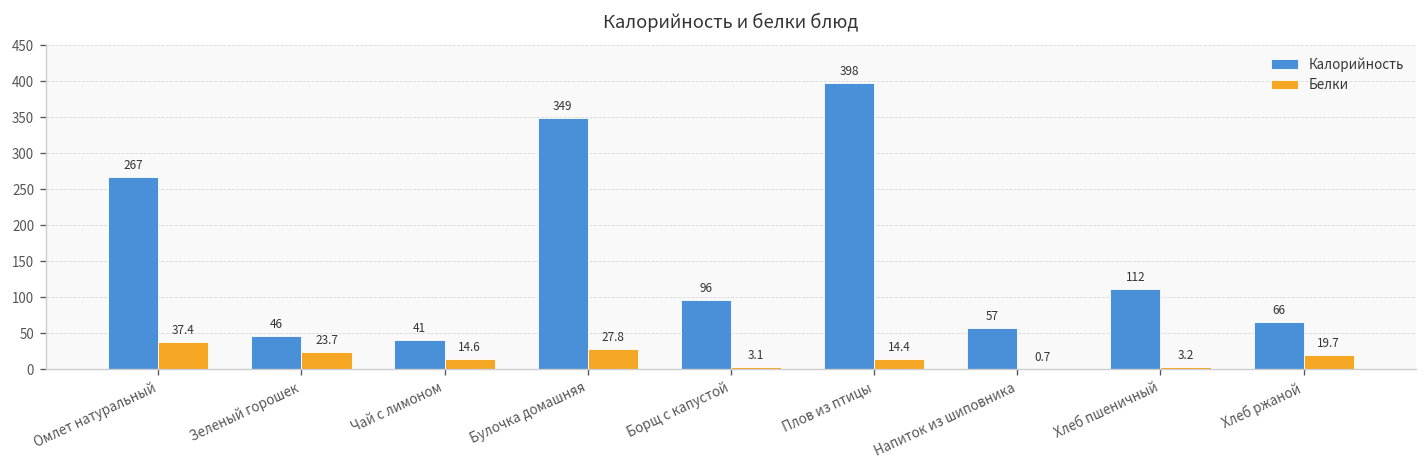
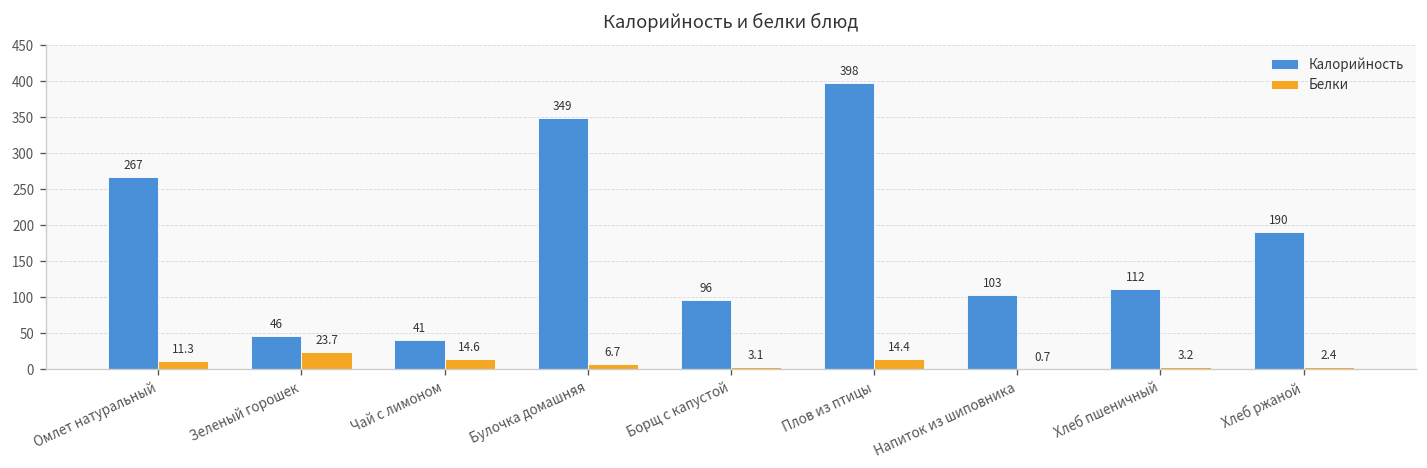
Белки, Омлет натуральный: 37.4 -> 11.3
Белки, Булочка домашняя: 27.8 -> 6.7
Калорийность, Напиток из шиповника: 57 -> 103
Калорийность, Хлеб ржаной: 66 -> 190
Белки, Хлеб ржаной: 19.7 -> 2.4
